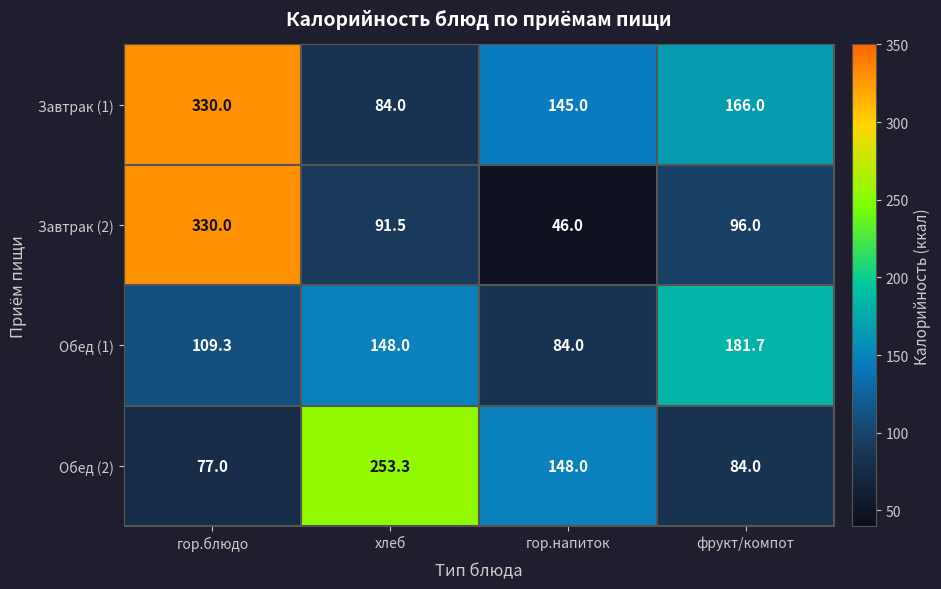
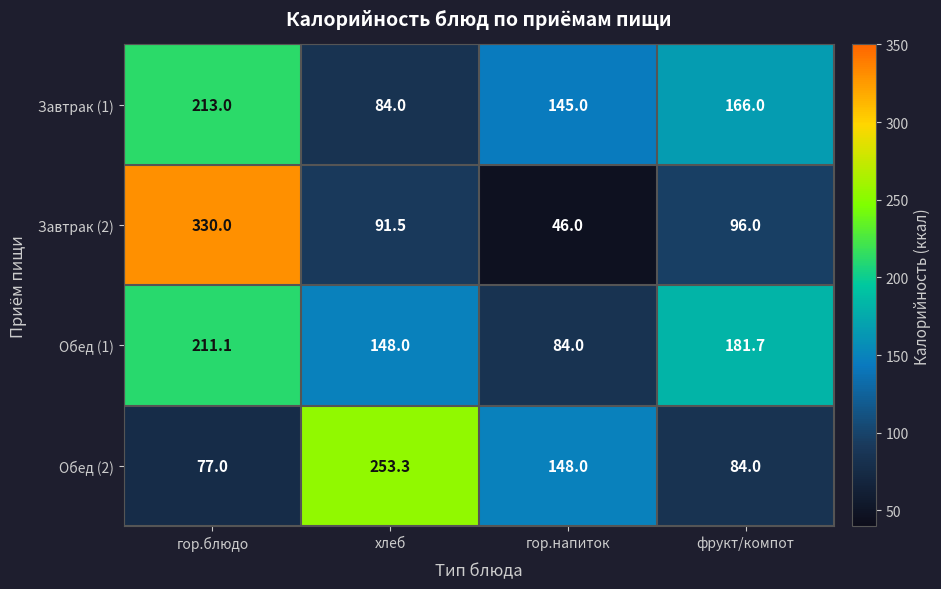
Завтрак (1), гор.блюдо: 330.0 -> 213.0
Обед (1), гор.блюдо: 109.3 -> 211.1
